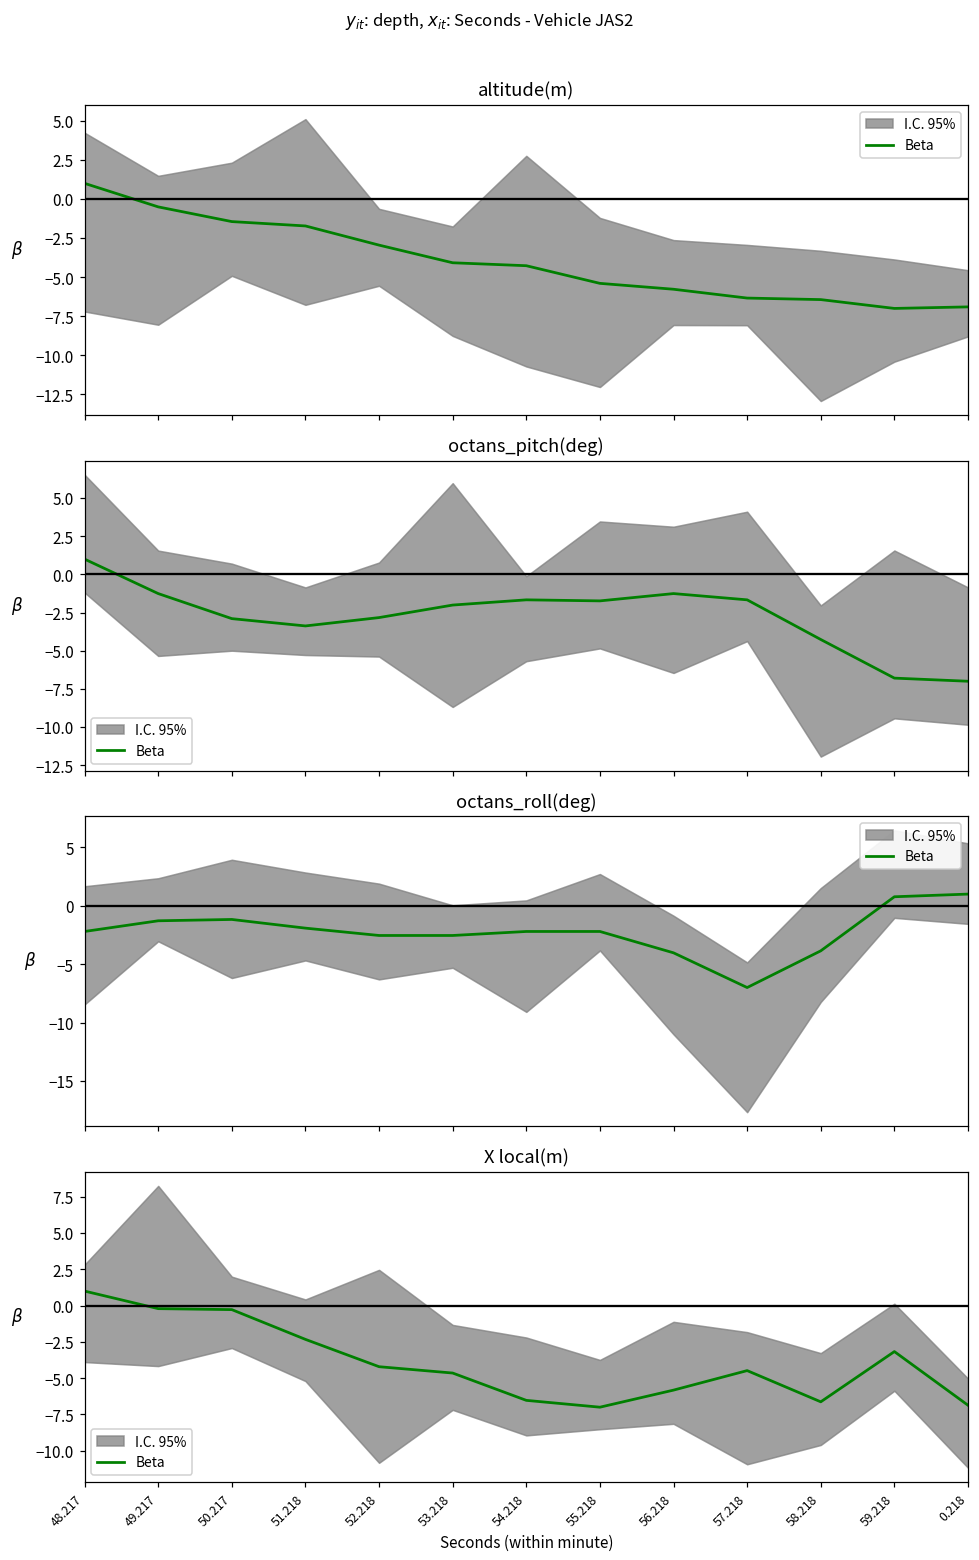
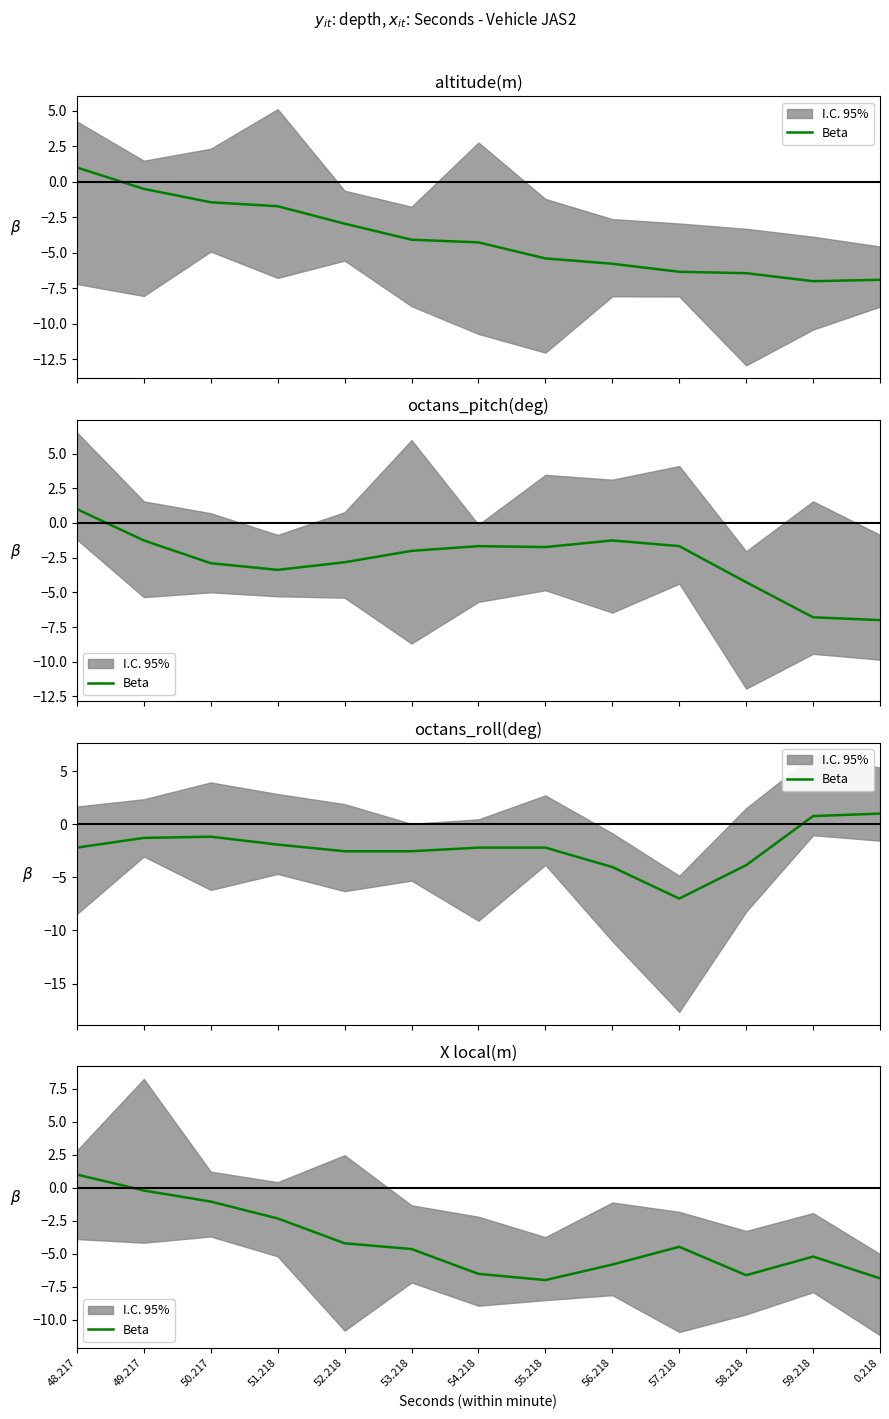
X local(m), Beta, 50.217: -0.3 -> -1.1
X local(m), Beta, 59.218: -3.2 -> -5.2
